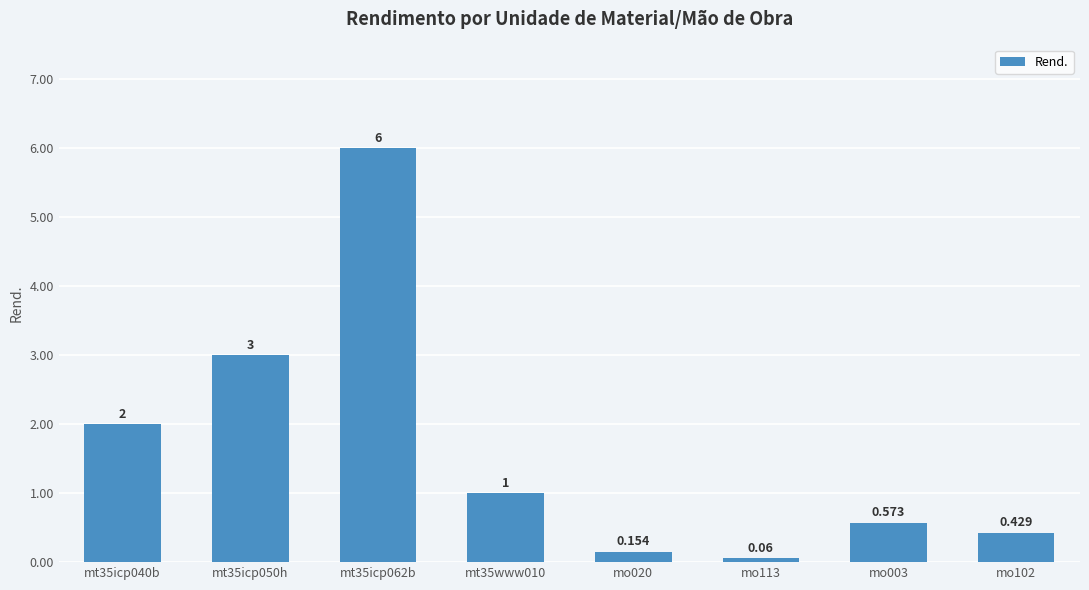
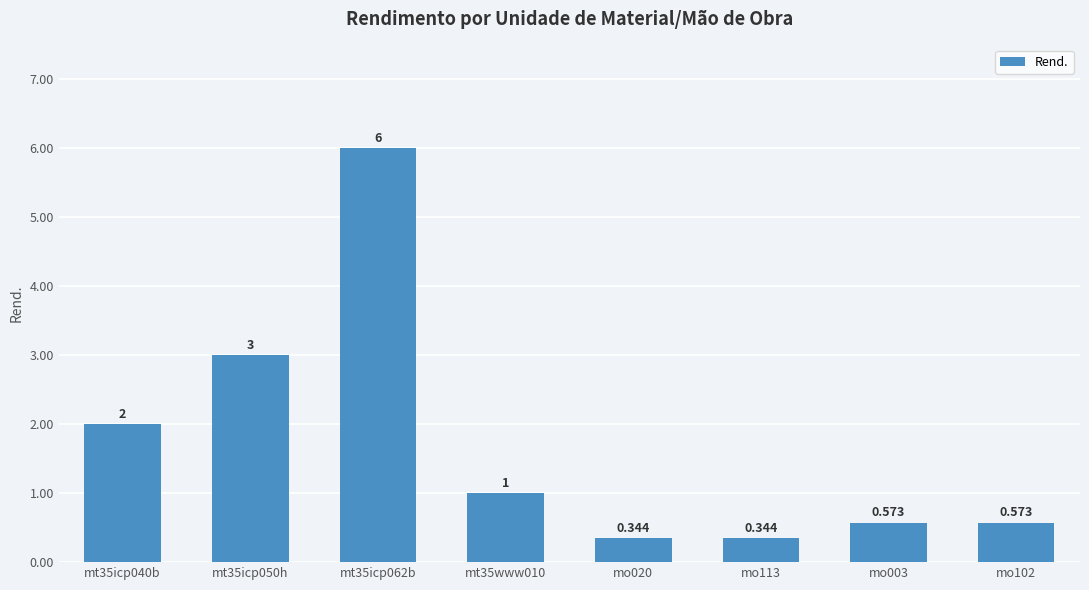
mo020: 0.154 -> 0.344
mo113: 0.06 -> 0.344
mo102: 0.429 -> 0.573
